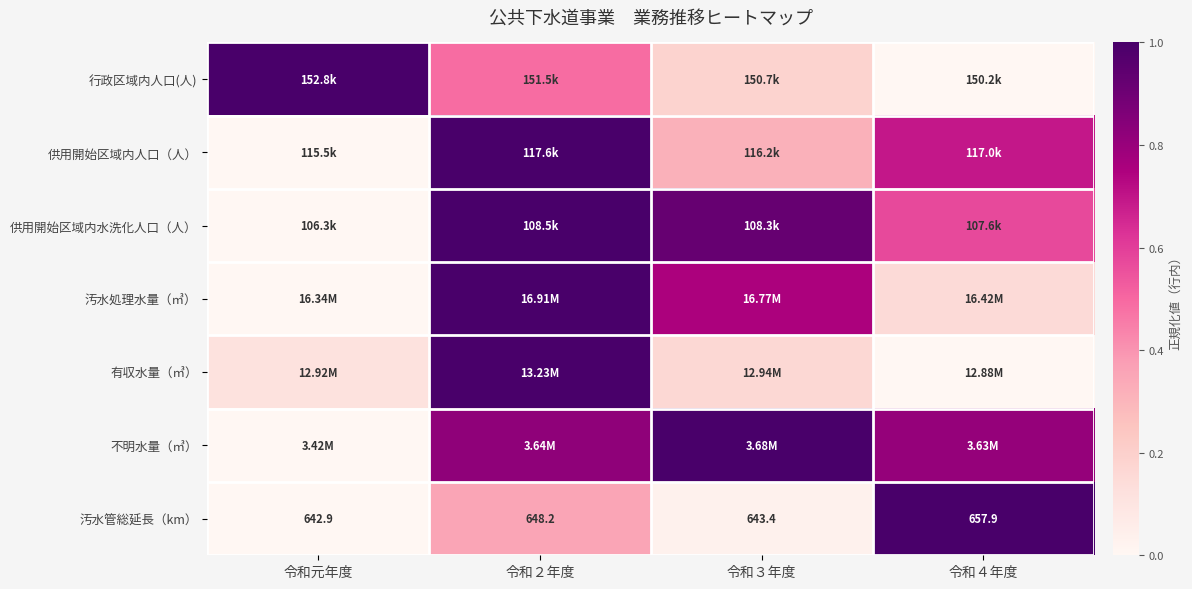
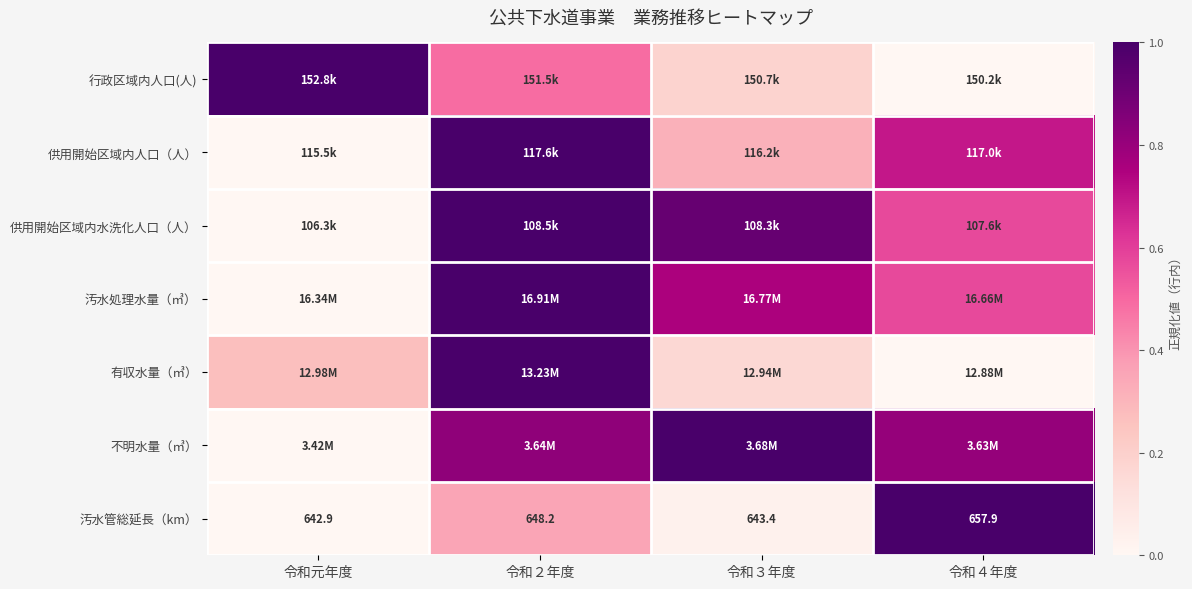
汚水処理水量（㎥）, 令和４年度: 16.42M -> 16.66M
有収水量（㎥）, 令和元年度: 12.92M -> 12.98M
